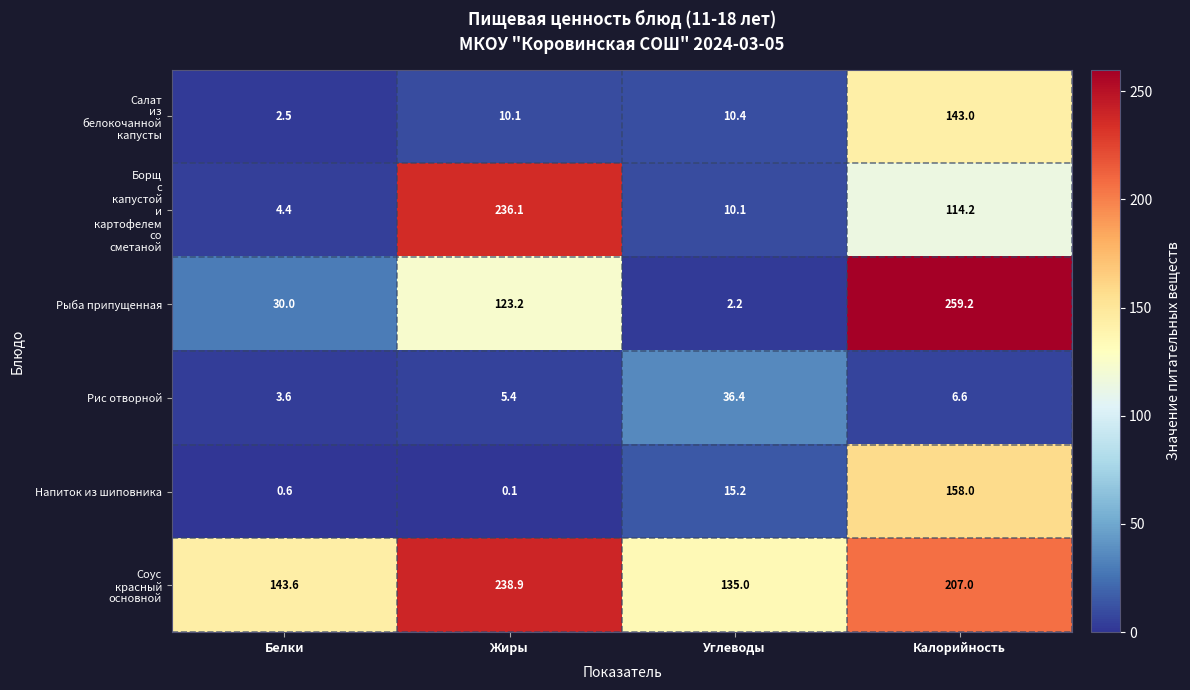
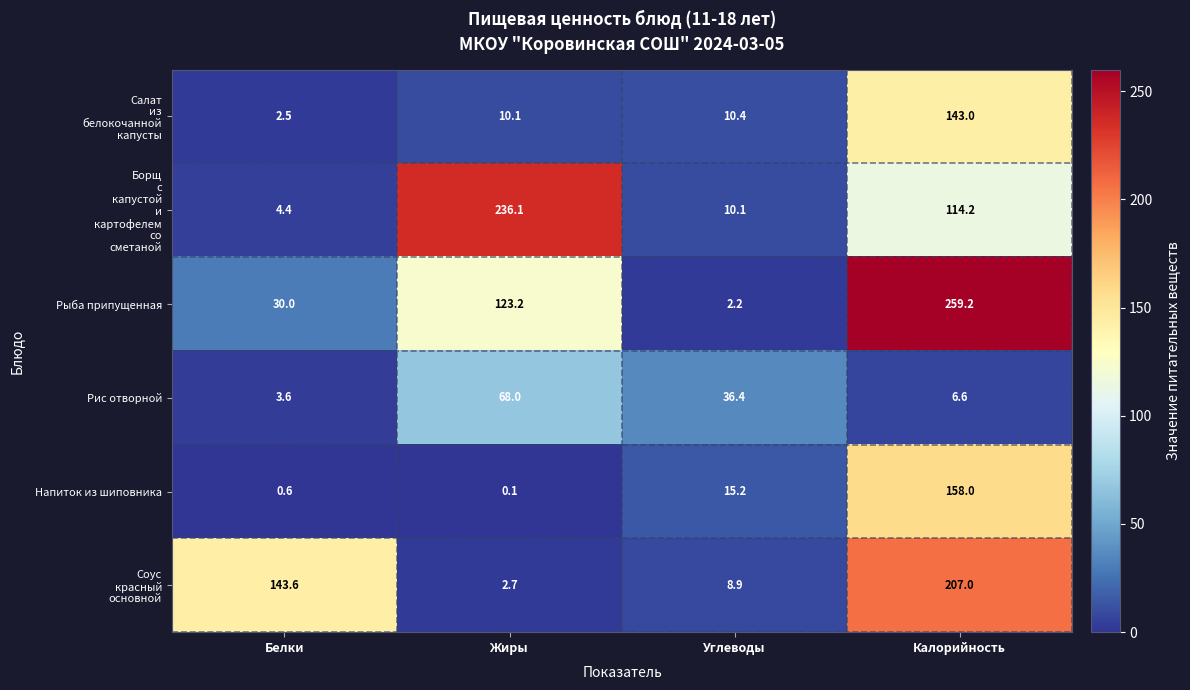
Рис отворной, Жиры: 5.4 -> 68.0
Соус красный основной, Жиры: 238.9 -> 2.7
Соус красный основной, Углеводы: 135.0 -> 8.9
